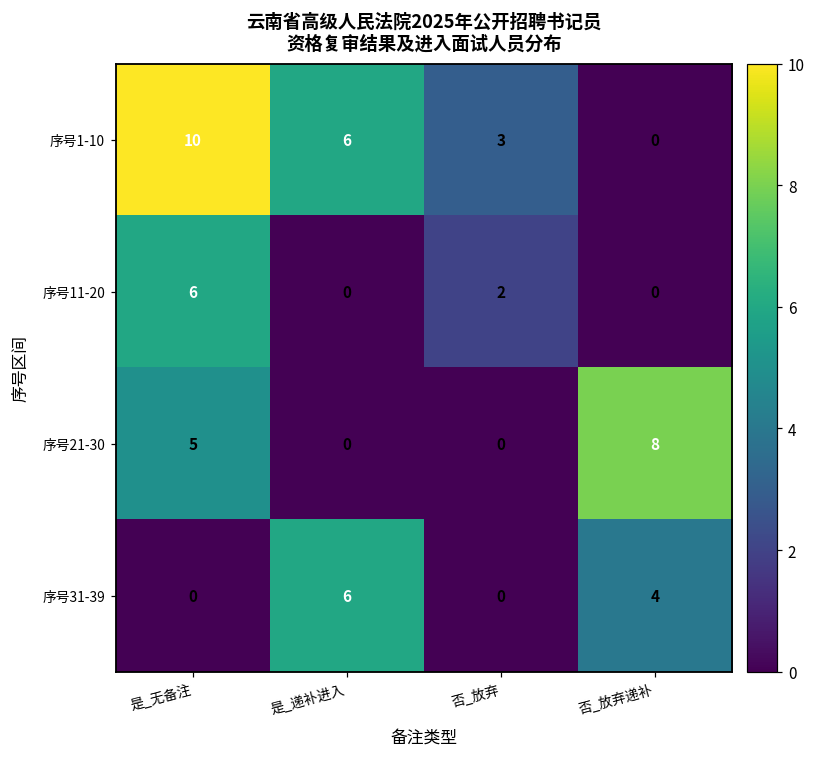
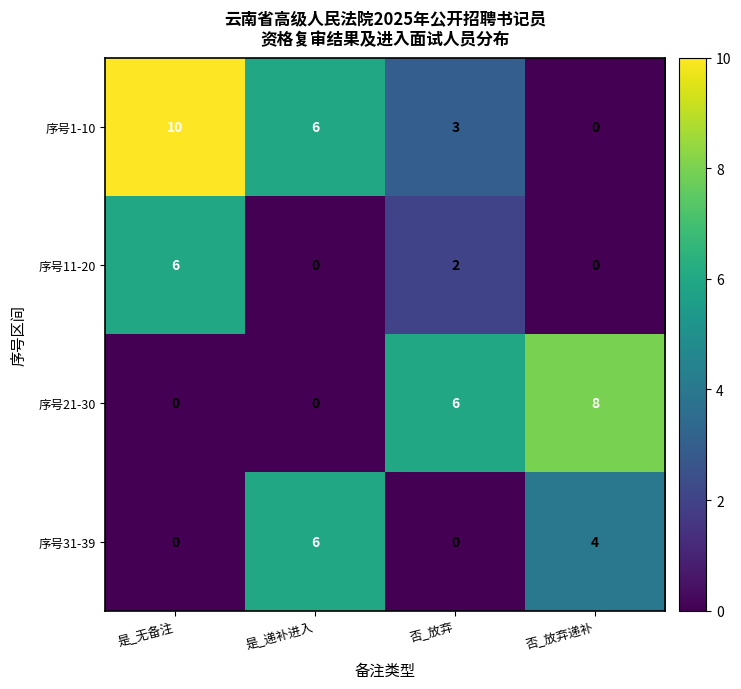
序号21-30, 是_无备注: 5 -> 0
序号21-30, 否_放弃: 0 -> 6
